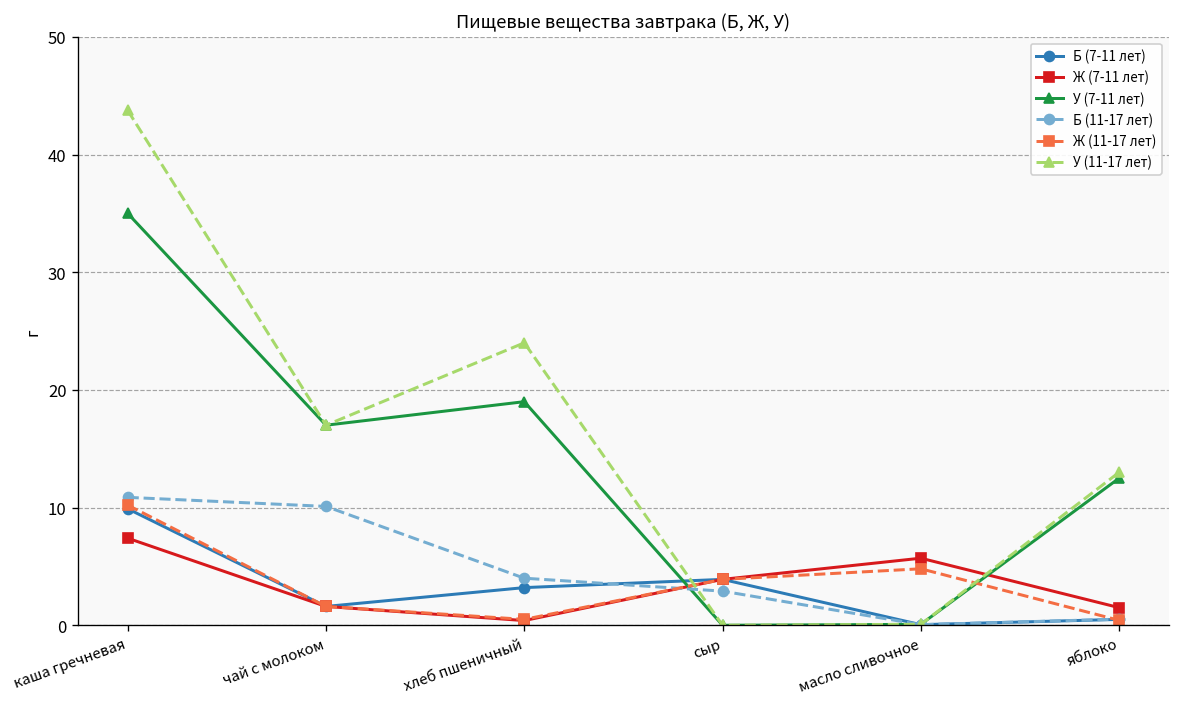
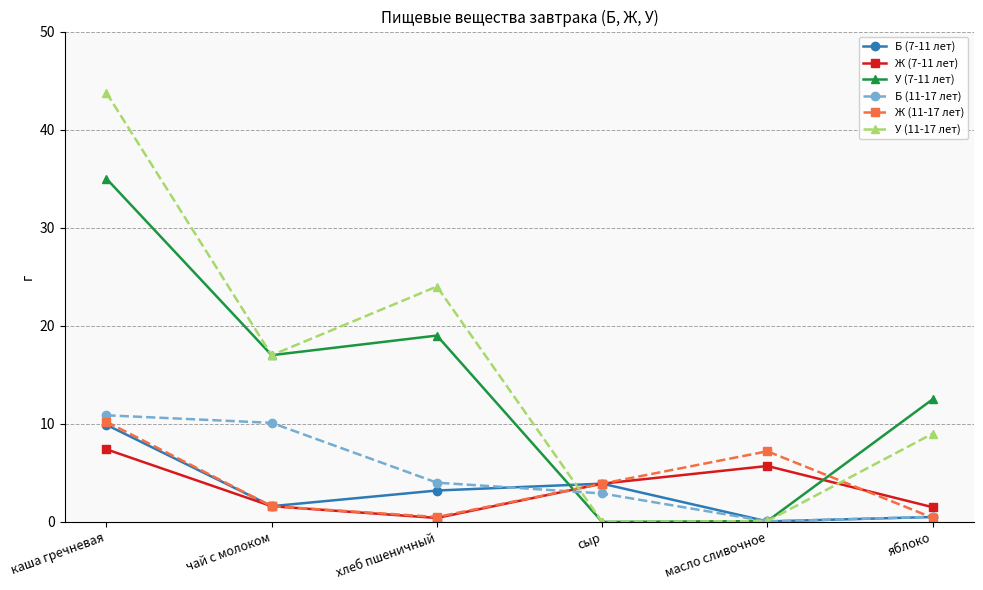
Ж (11-17 лет), масло сливочное: 5 -> 7
У (11-17 лет), яблоко: 13 -> 9
